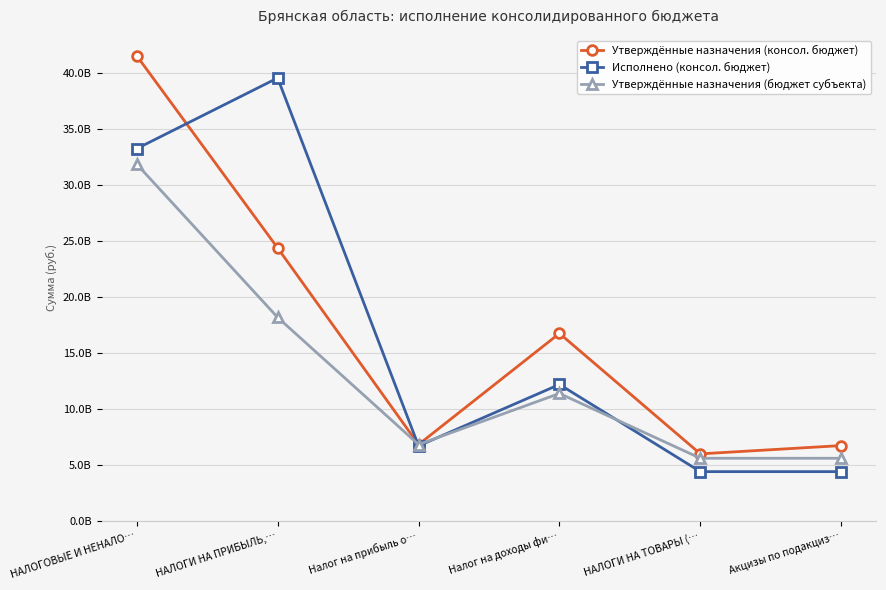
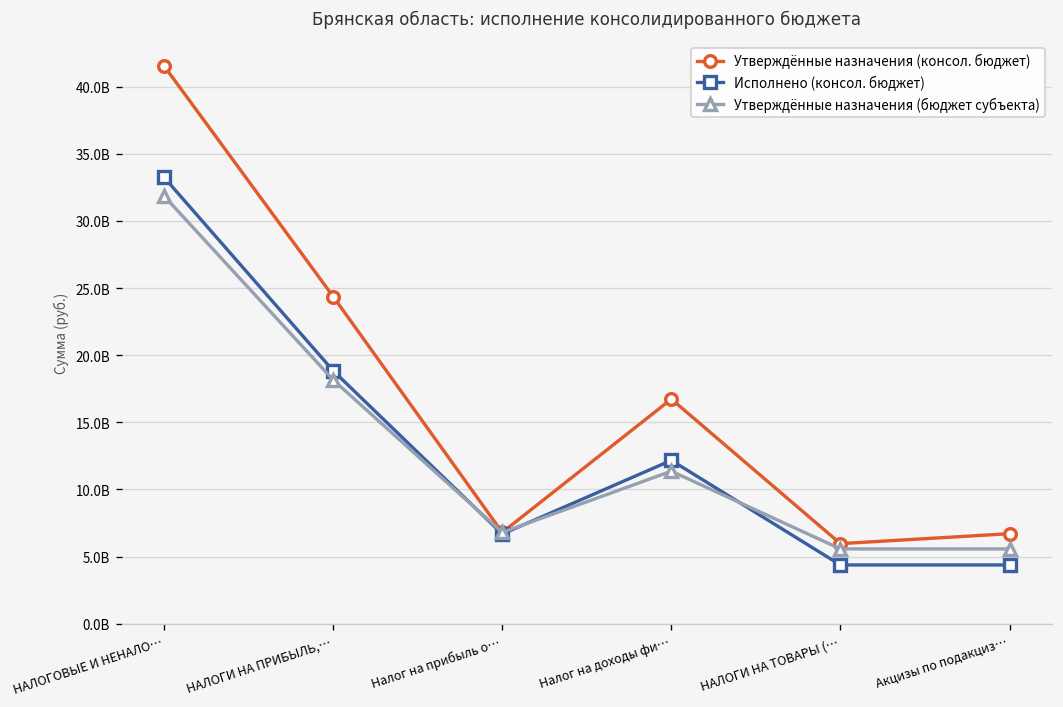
Исполнено (консол. бюджет), НАЛОГИ НА ПРИБЫЛЬ,…: 39600000000 -> 18800000000
